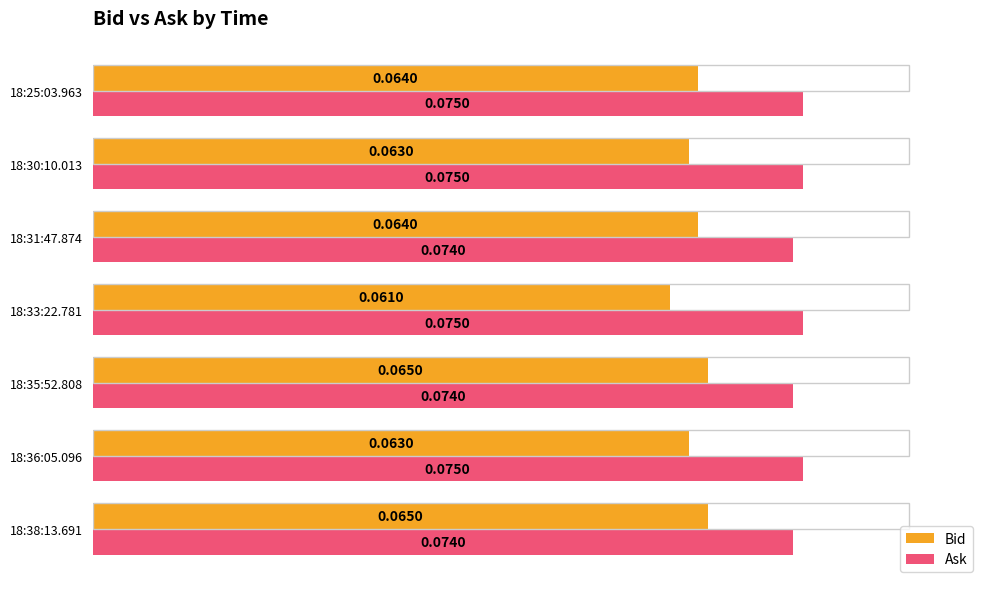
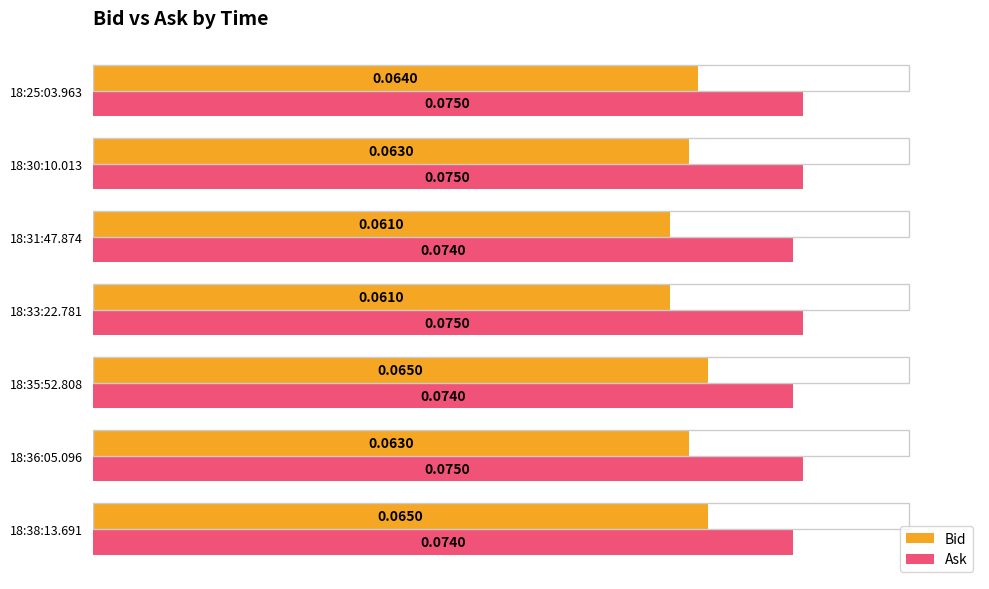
Bid, 18:31:47.874: 0.0640 -> 0.0610
